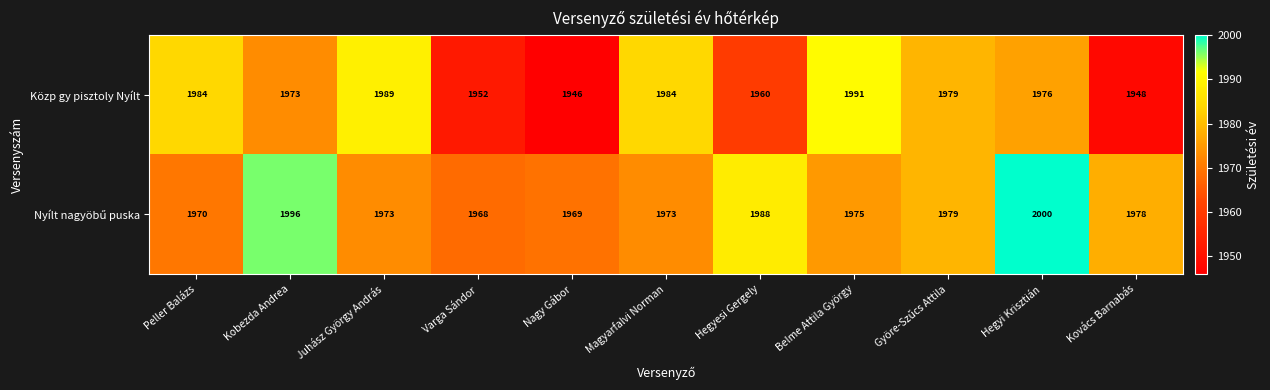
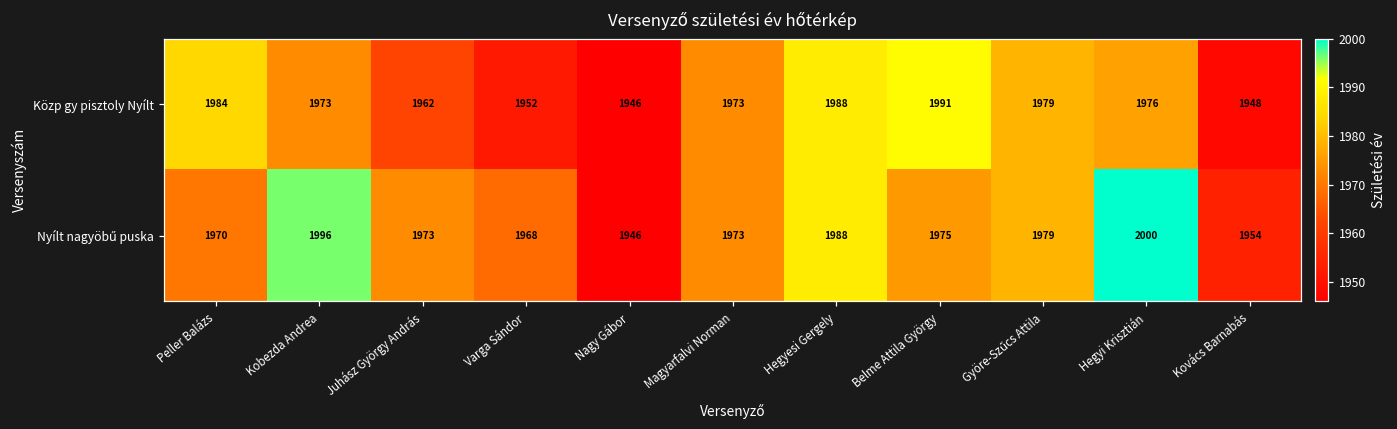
Közp gy pisztoly Nyílt, Juhász György András: 1989 -> 1962
Közp gy pisztoly Nyílt, Magyarfalvi Norman: 1984 -> 1973
Közp gy pisztoly Nyílt, Hegyesi Gergely: 1960 -> 1988
Nyílt nagyöbű puska, Nagy Gábor: 1969 -> 1946
Nyílt nagyöbű puska, Kovács Barnabás: 1978 -> 1954
